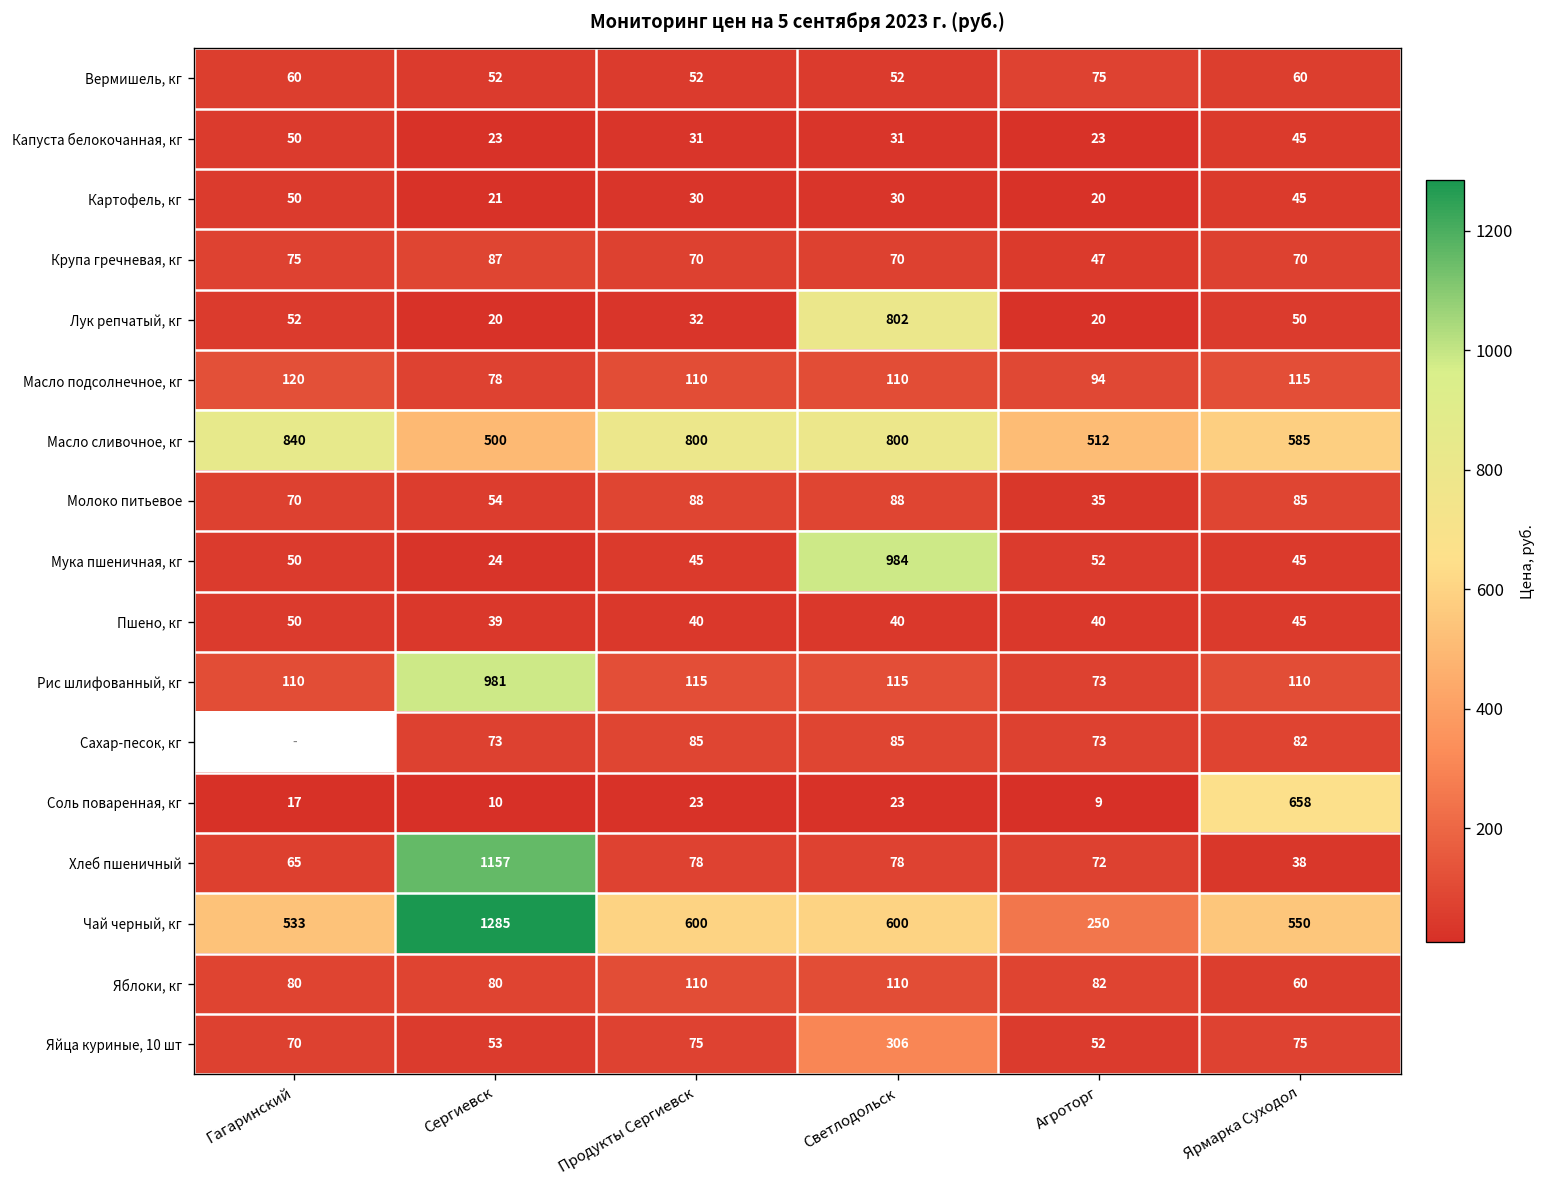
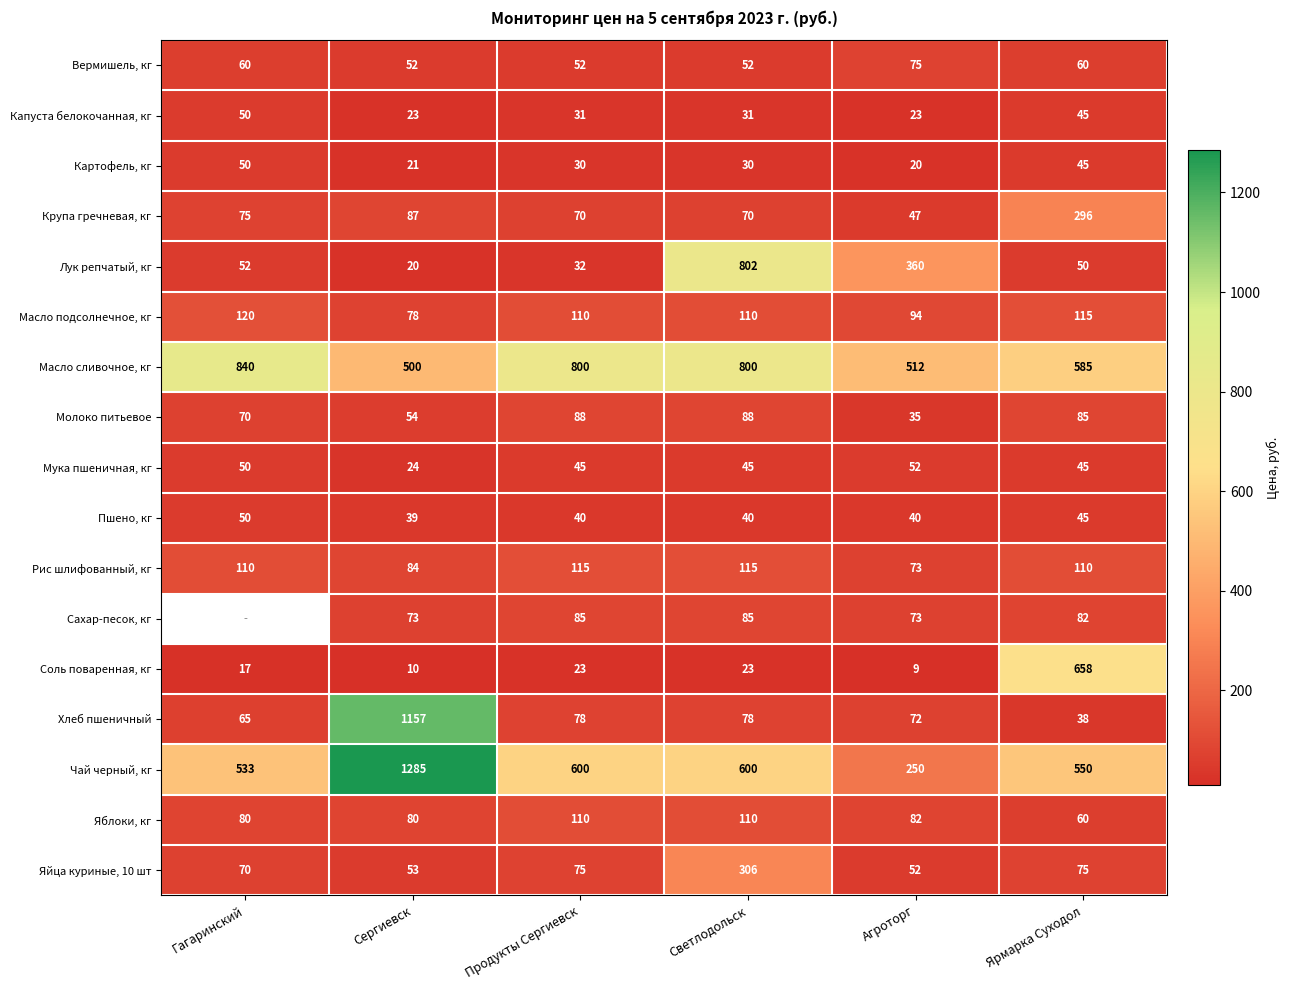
Крупа гречневая, кг, Ярмарка Суходол: 70 -> 296
Лук репчатый, кг, Агроторг: 20 -> 360
Мука пшеничная, кг, Светлодольск: 984 -> 45
Рис шлифованный, кг, Сергиевск: 981 -> 84
